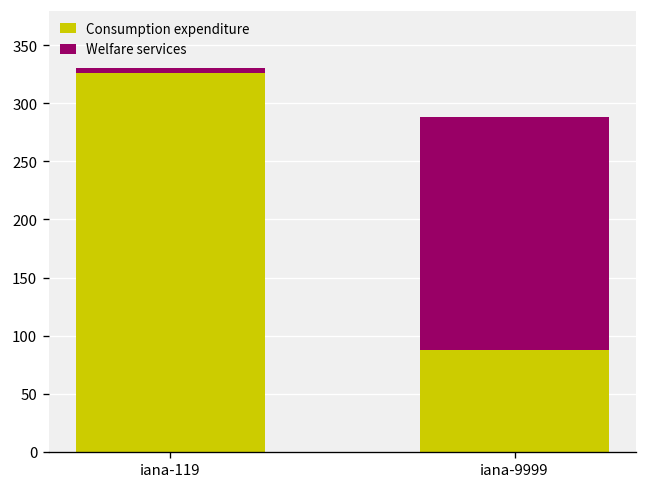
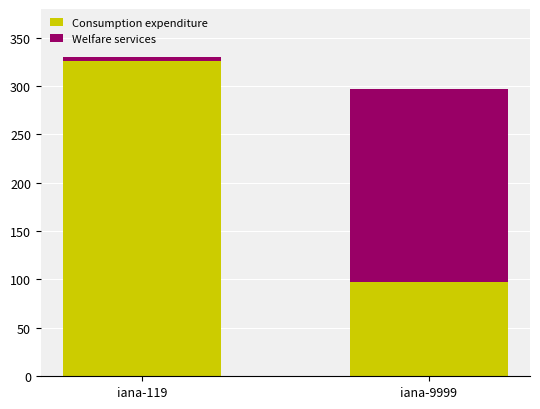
Consumption expenditure, iana-9999: 90 -> 100
